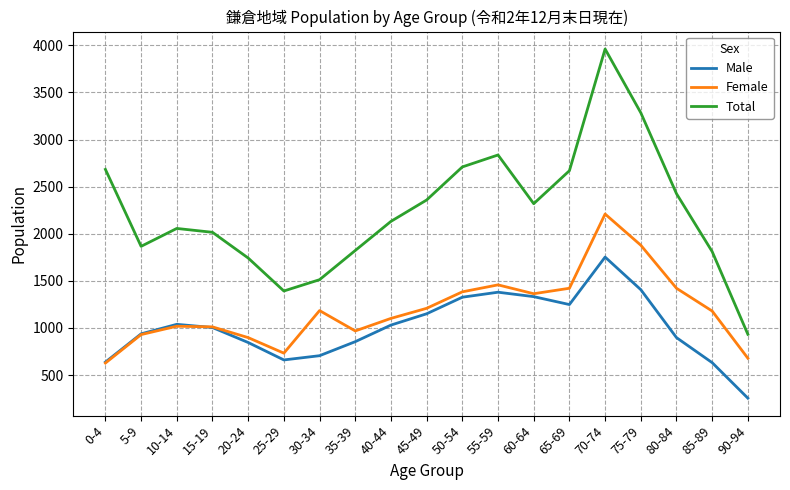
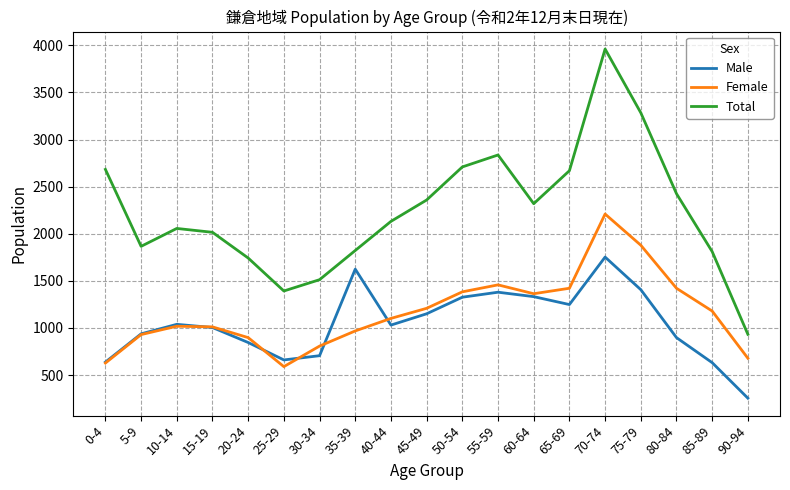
Female, 25-29: 700 -> 600
Female, 30-34: 1200 -> 800
Male, 35-39: 900 -> 1600
